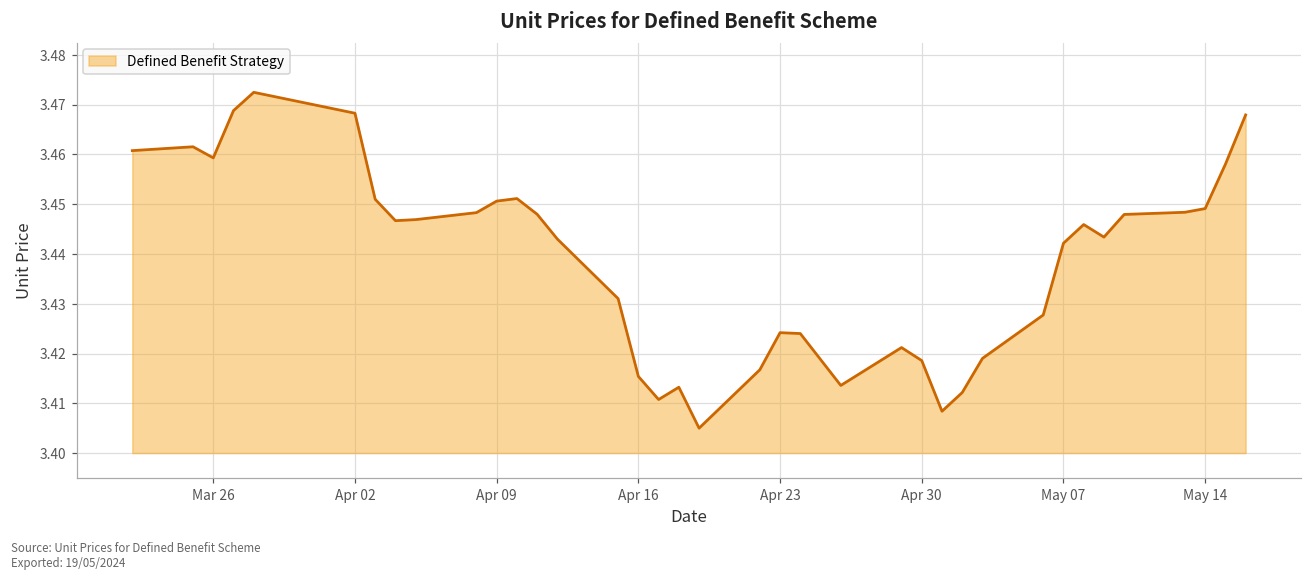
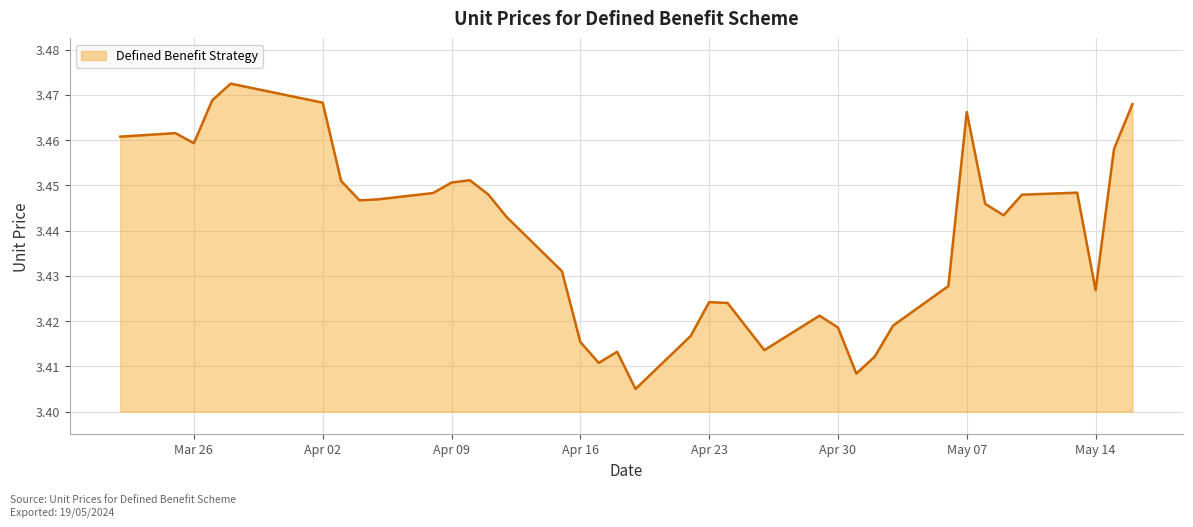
May 07: 3.442 -> 3.466
May 14: 3.449 -> 3.427
